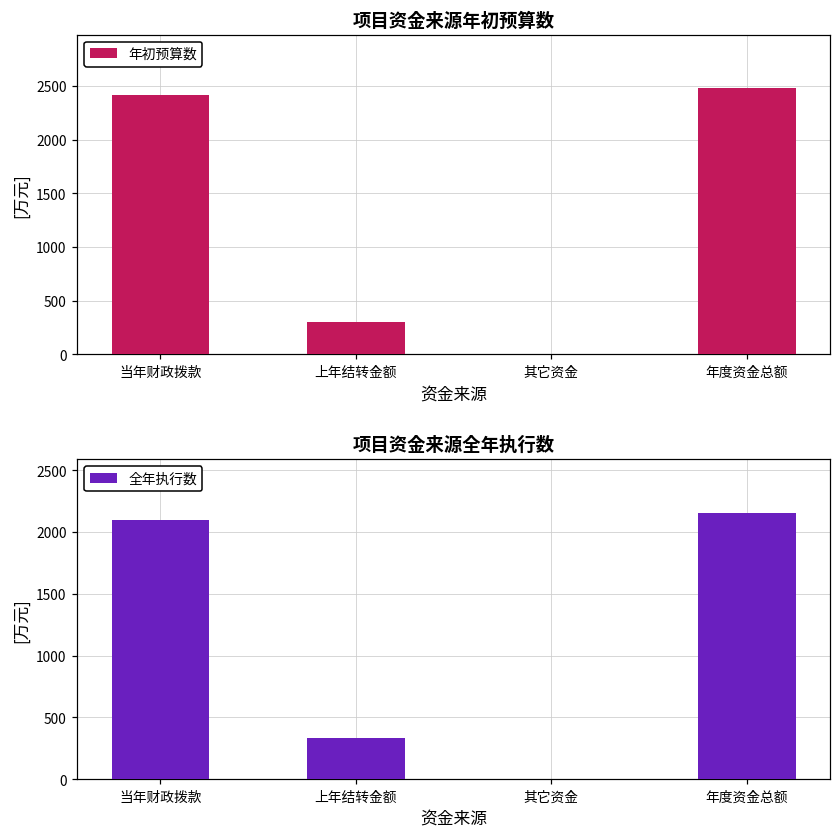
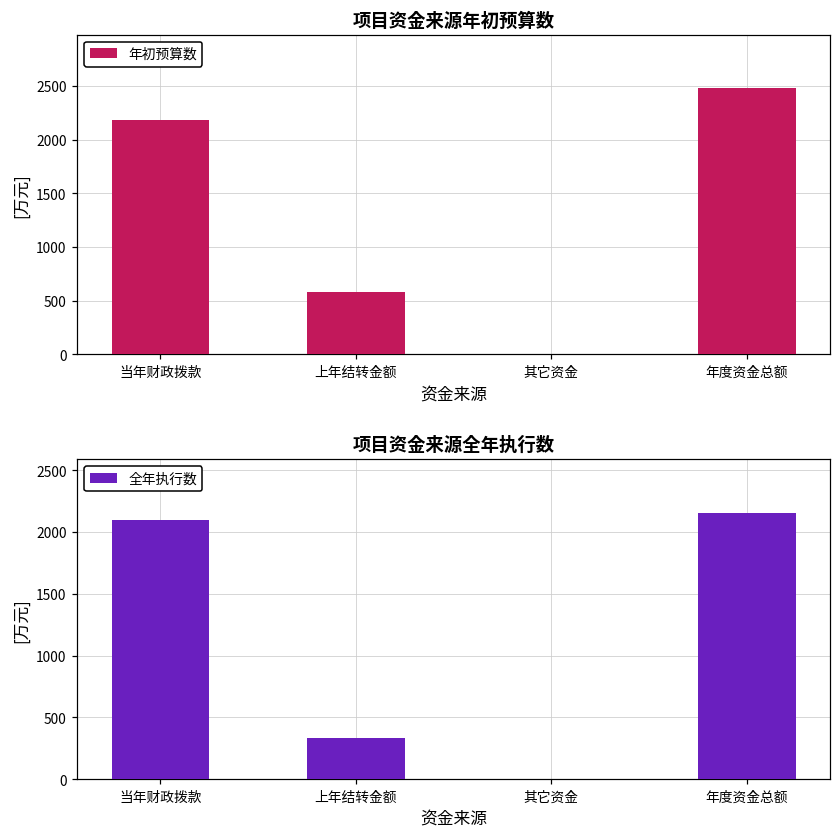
项目资金来源年初预算数, 当年财政拨款: 2400 -> 2200
项目资金来源年初预算数, 上年结转金额: 300 -> 600
